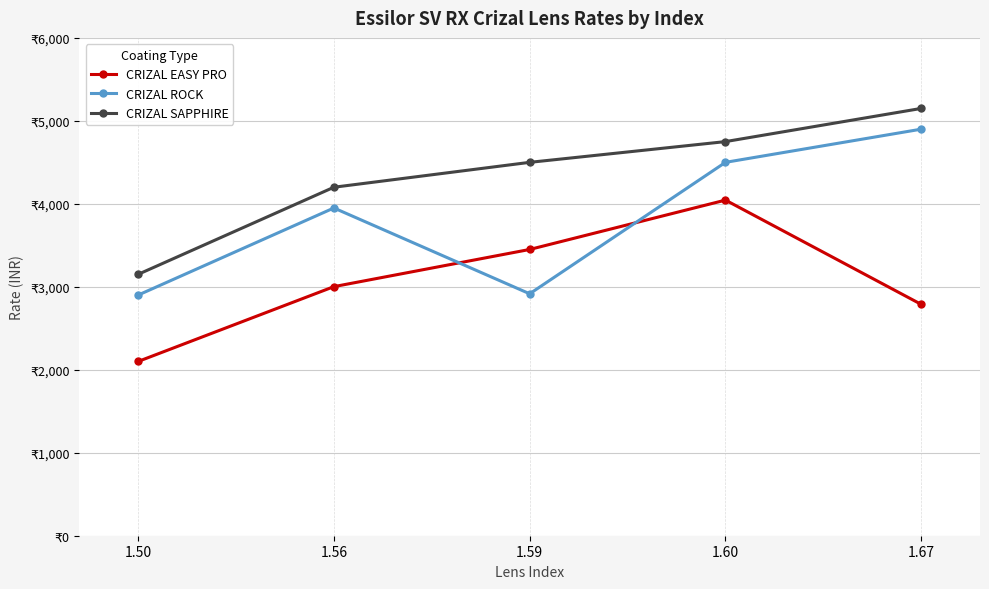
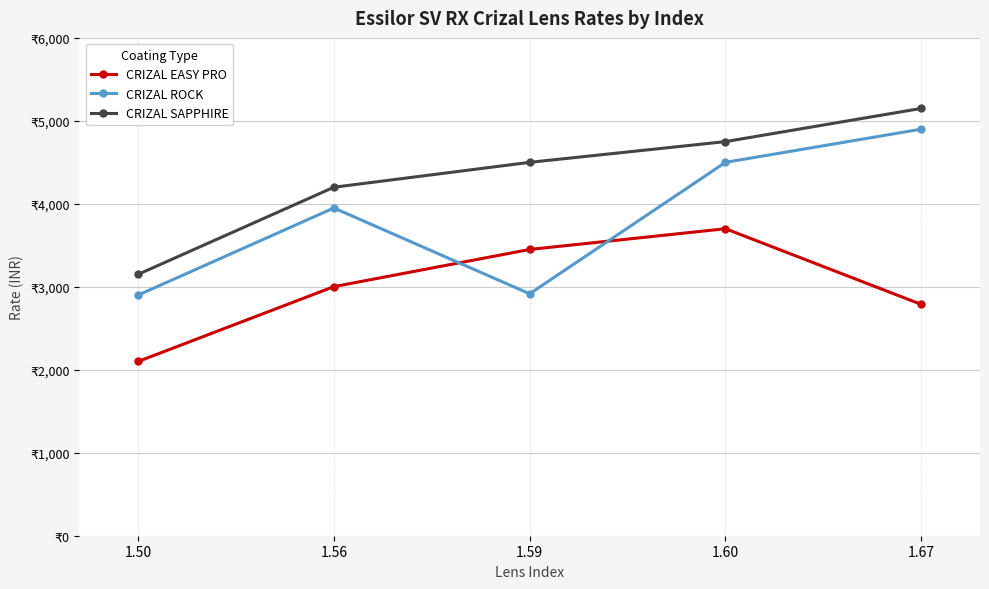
CRIZAL EASY PRO, 1.60: ₹4,000 -> ₹3,700
